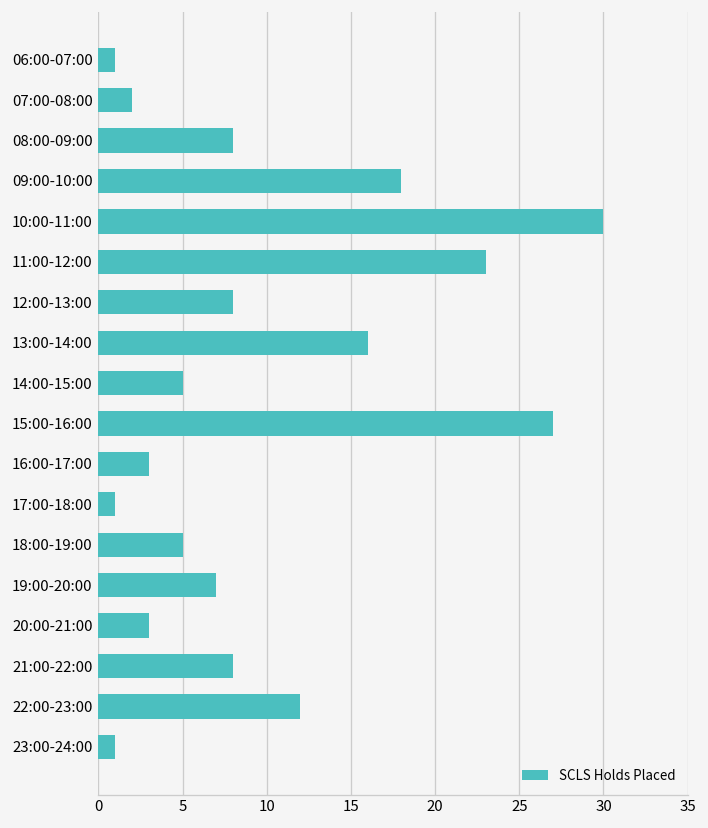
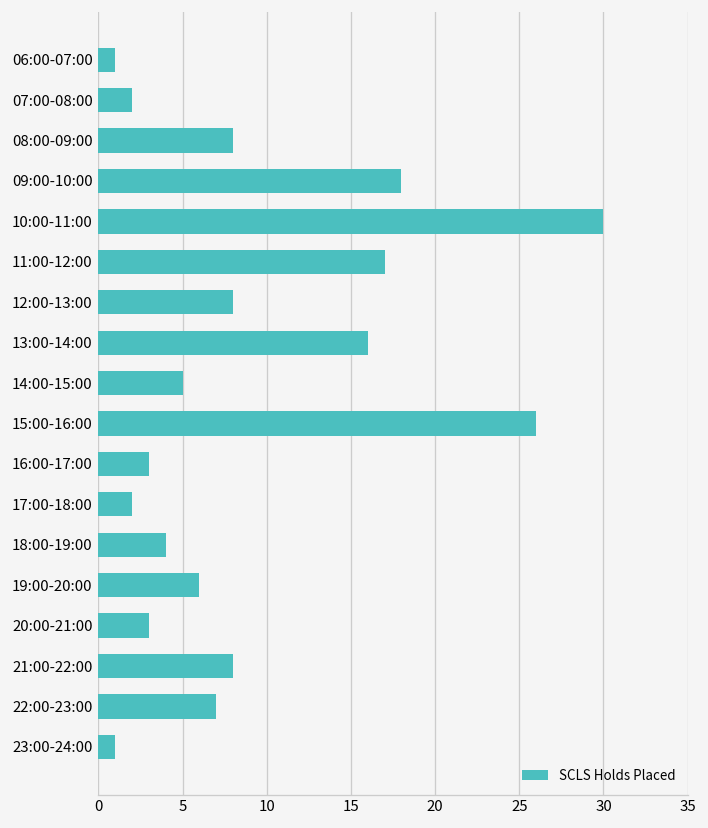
11:00-12:00: 23 -> 17
15:00-16:00: 27 -> 26
17:00-18:00: 1 -> 2
18:00-19:00: 5 -> 4
19:00-20:00: 7 -> 6
22:00-23:00: 12 -> 7
